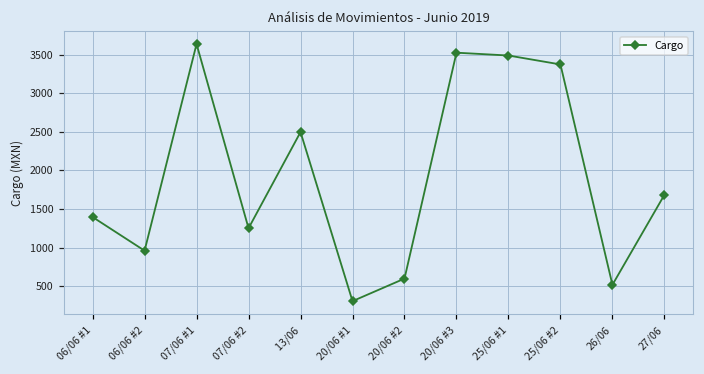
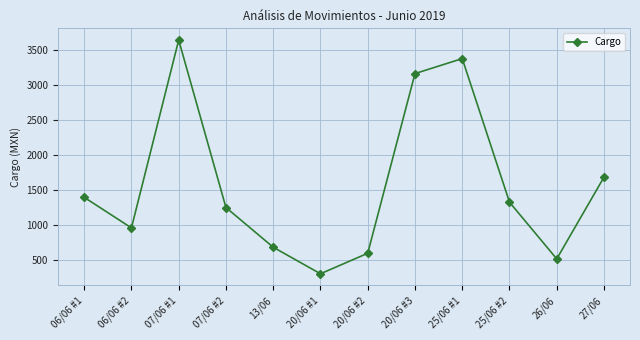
13/06: 2500 -> 700
20/06 #3: 3500 -> 3200
25/06 #1: 3500 -> 3400
25/06 #2: 3400 -> 1300
